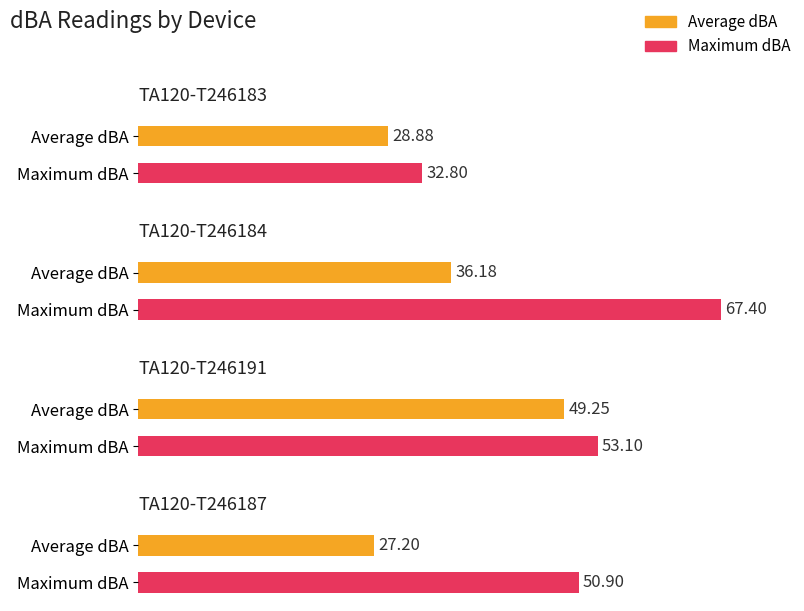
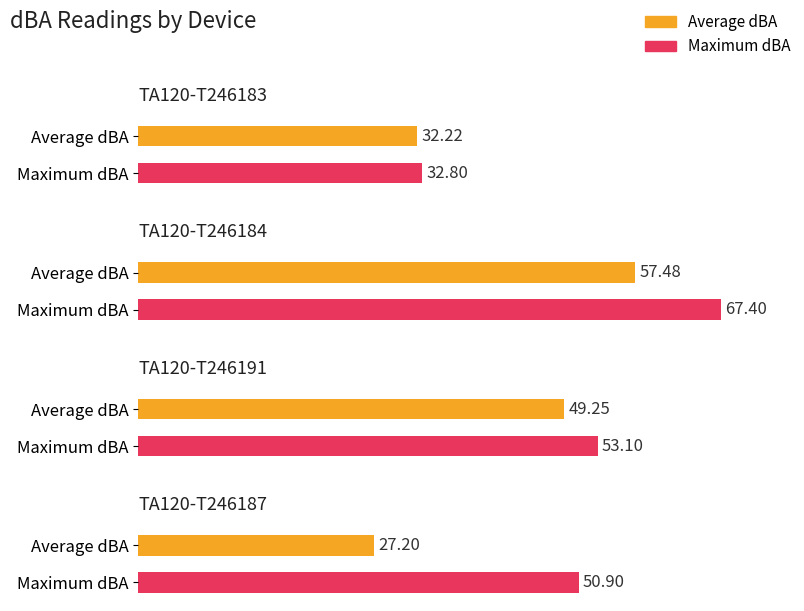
TA120-T246183, Average dBA: 28.88 -> 32.22
TA120-T246184, Average dBA: 36.18 -> 57.48
